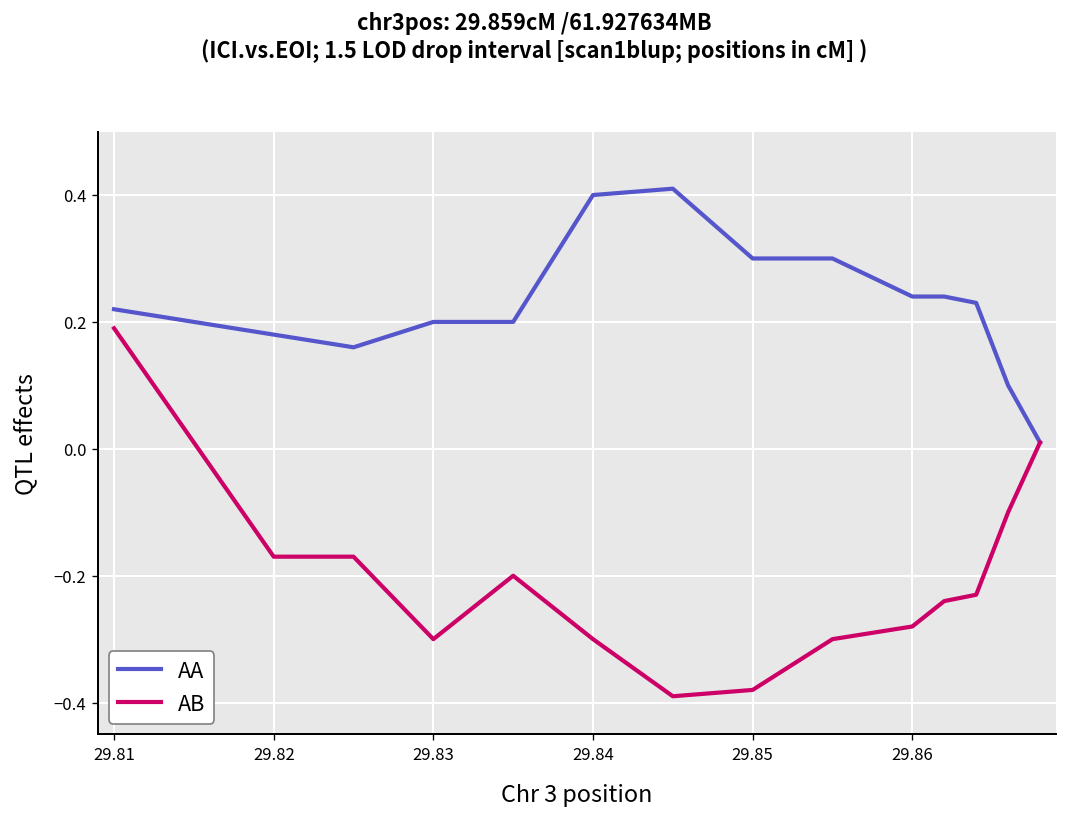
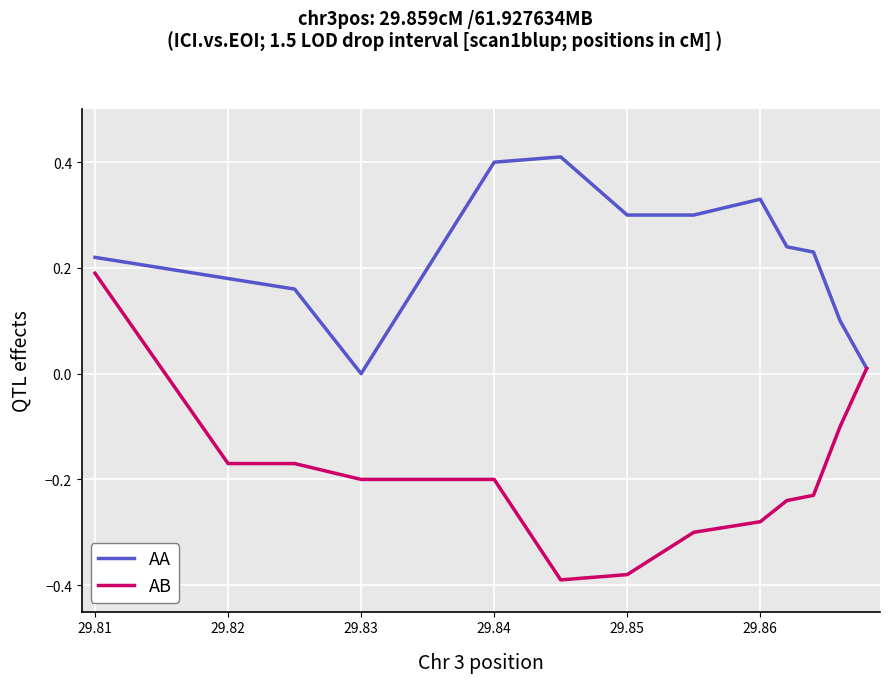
AA, 29.83: 0.2 -> 0.0
AB, 29.83: -0.3 -> -0.2
AB, 29.84: -0.3 -> -0.2
AA, 29.86: 0.24 -> 0.33
